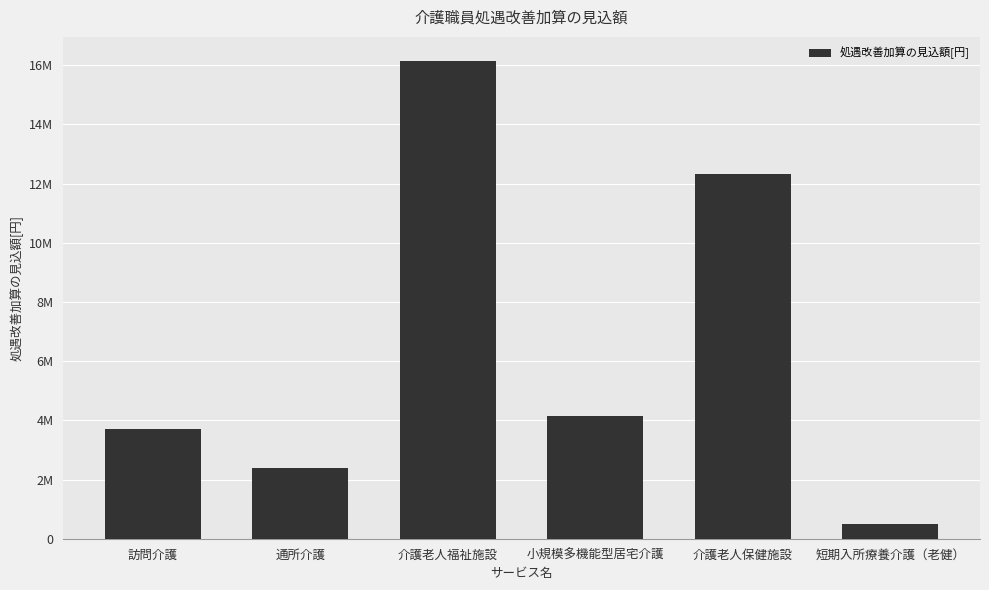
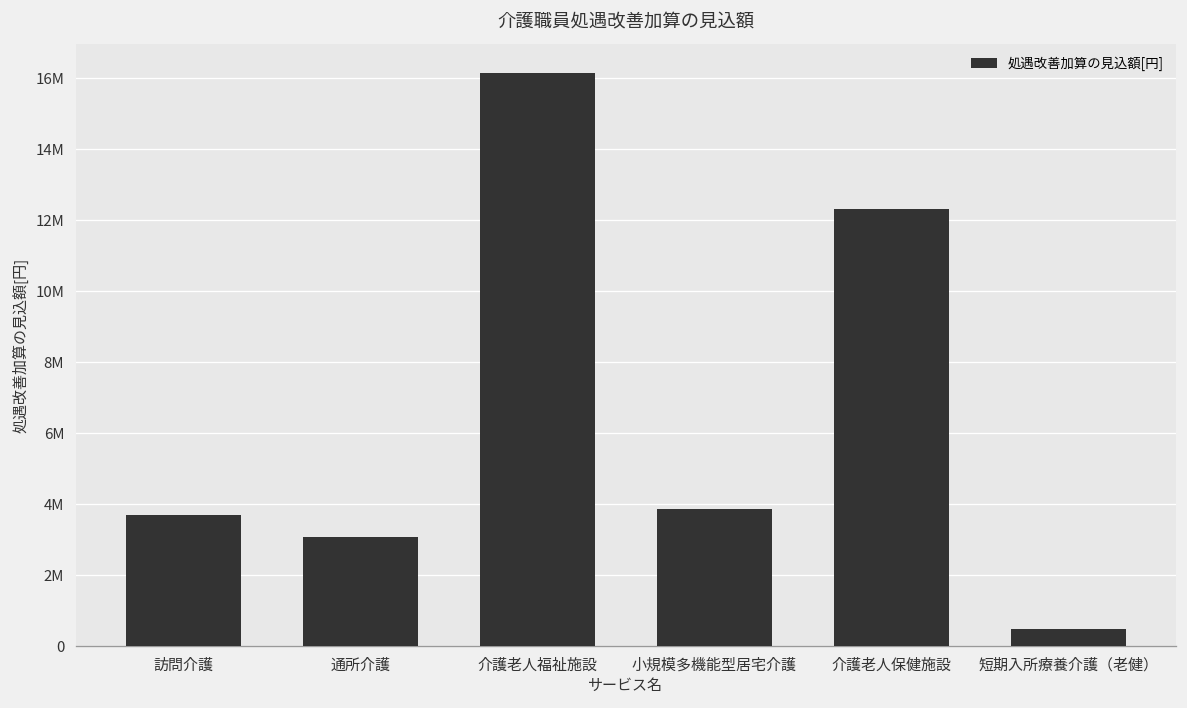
通所介護: 2400000 -> 3100000
小規模多機能型居宅介護: 4100000 -> 3900000
